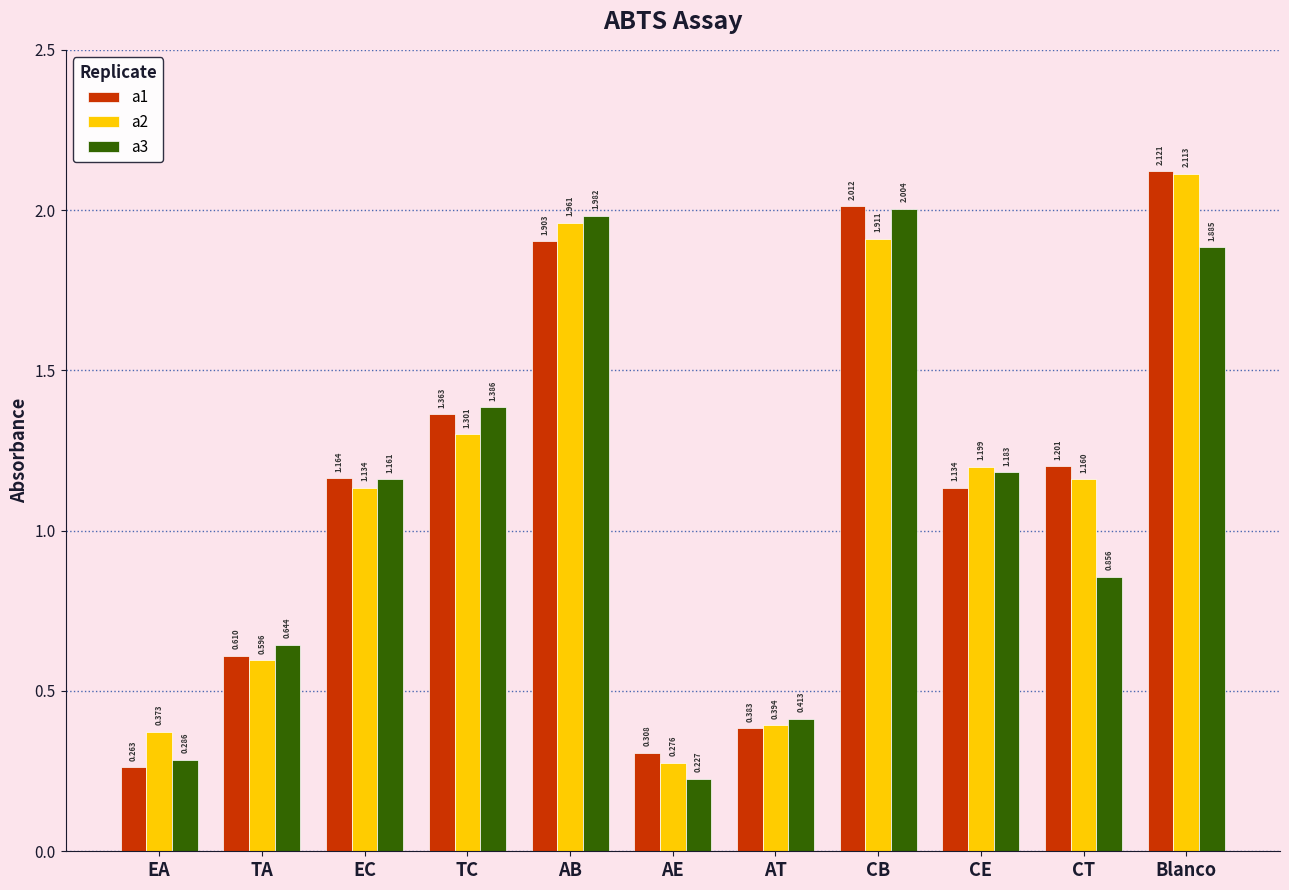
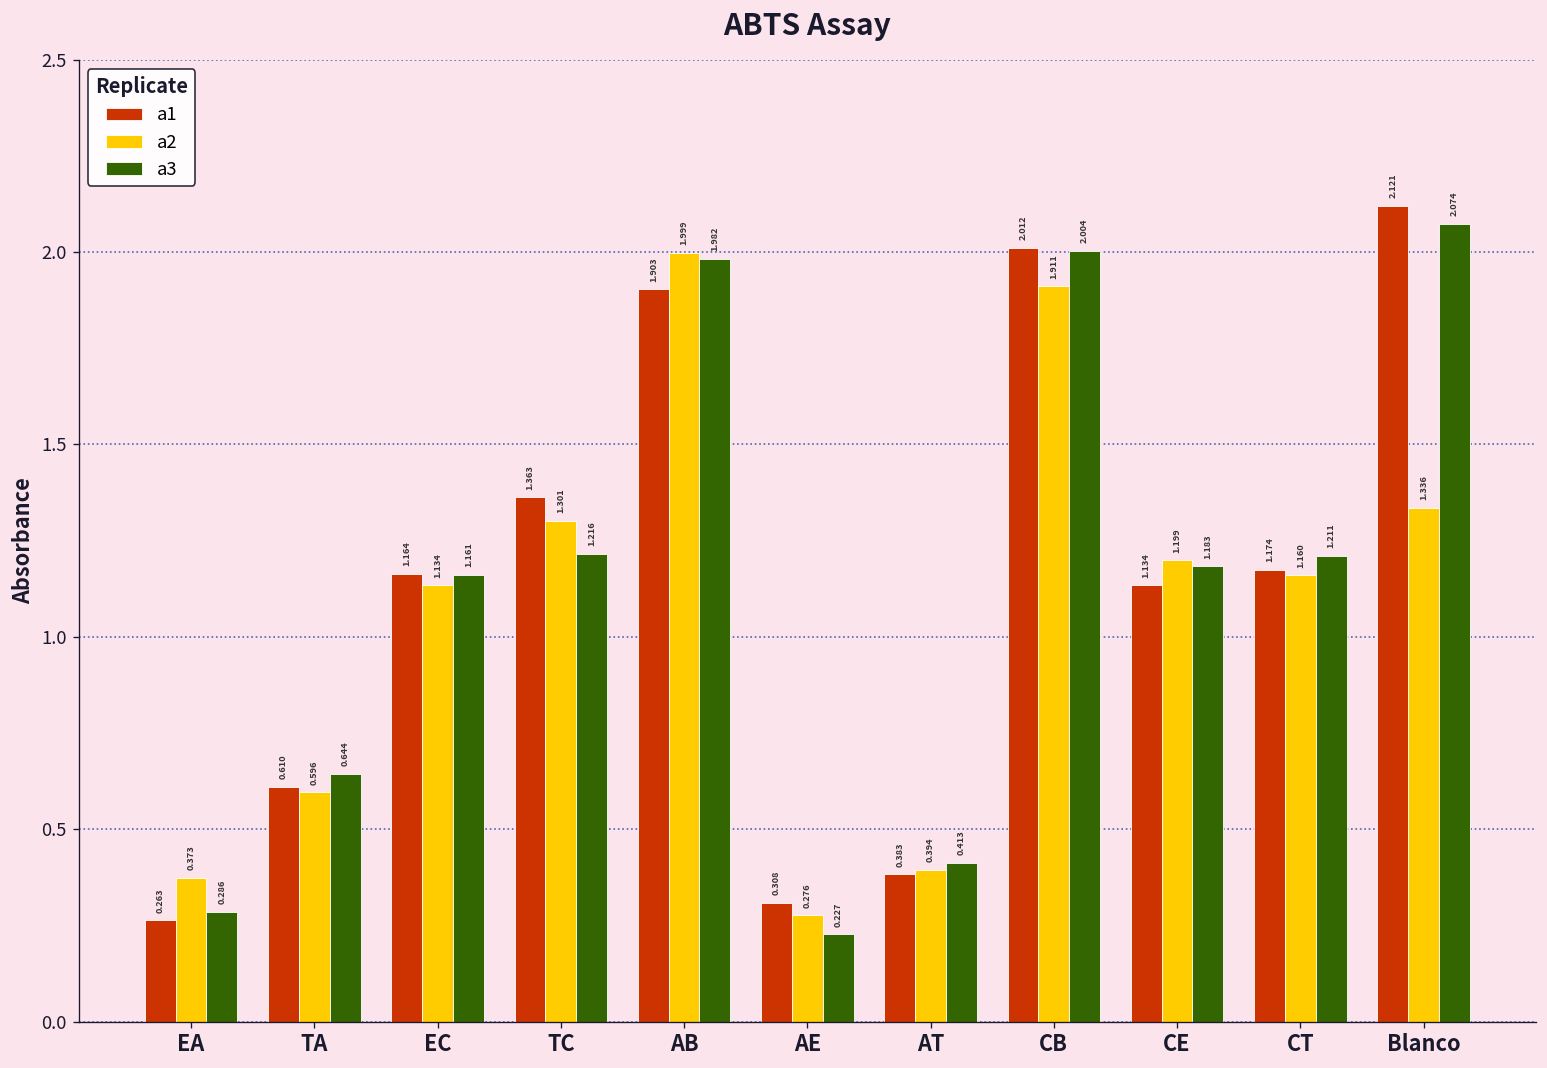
a3, TC: 1.386 -> 1.216
a2, AB: 1.961 -> 1.999
a1, CT: 1.201 -> 1.174
a3, CT: 0.856 -> 1.211
a2, Blanco: 2.113 -> 1.336
a3, Blanco: 1.885 -> 2.074
